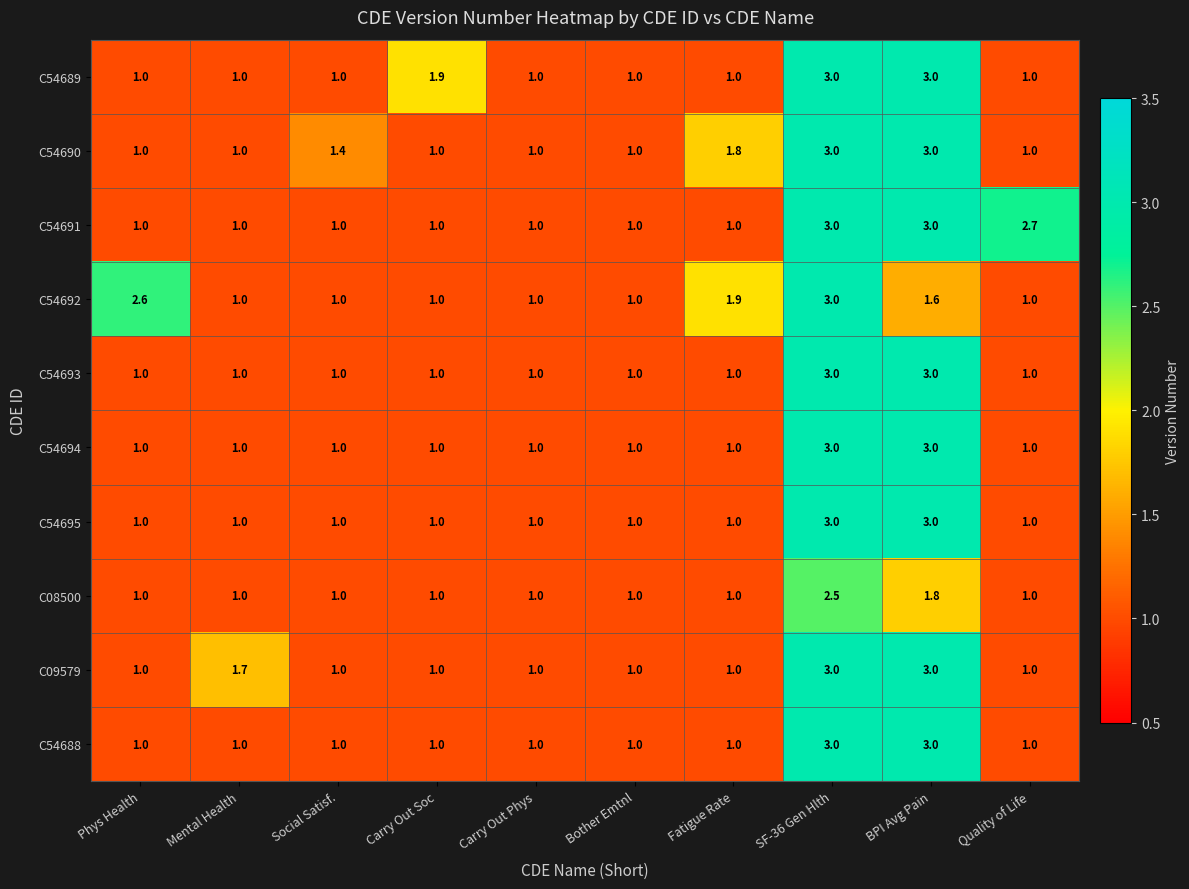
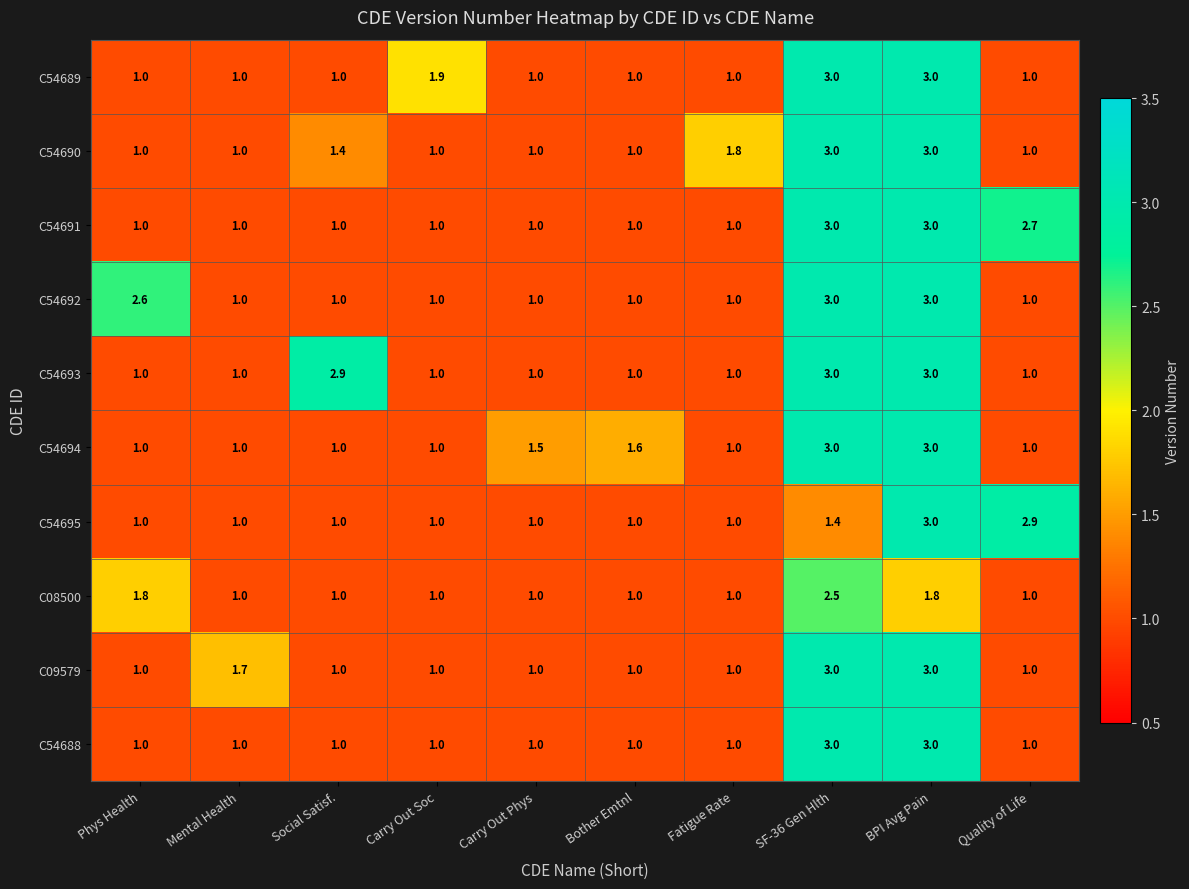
C54692, Fatigue Rate: 1.9 -> 1.0
C54692, BPI Avg Pain: 1.6 -> 3.0
C54693, Social Satisf.: 1.0 -> 2.9
C54694, Carry Out Phys: 1.0 -> 1.5
C54694, Bother Emtnl: 1.0 -> 1.6
C54695, SF-36 Gen Hlth: 3.0 -> 1.4
C54695, Quality of Life: 1.0 -> 2.9
C08500, Phys Health: 1.0 -> 1.8
